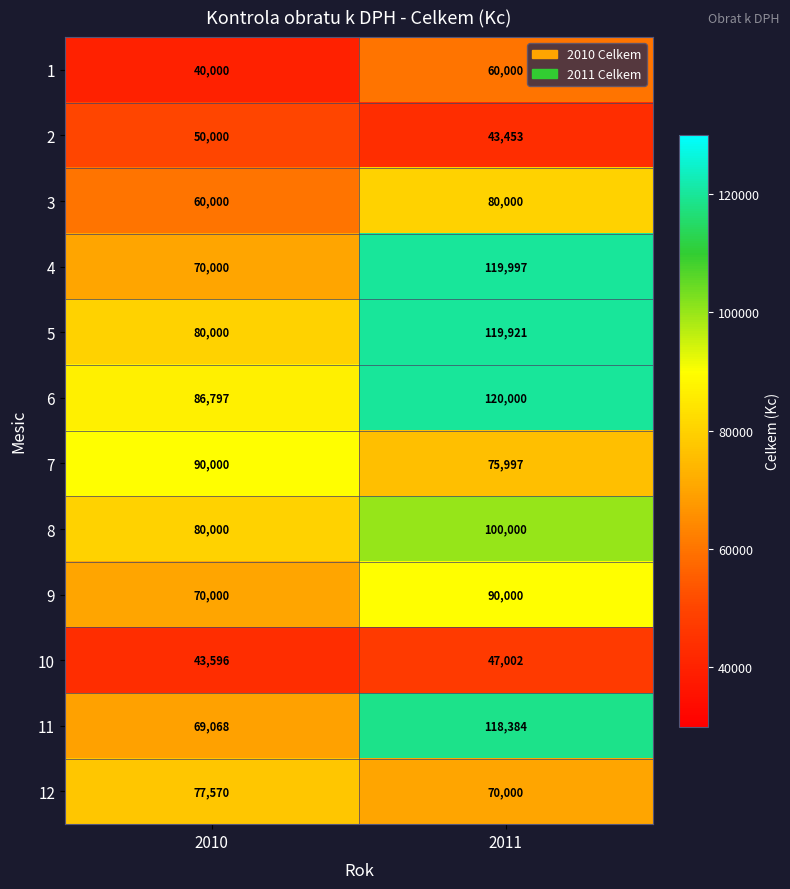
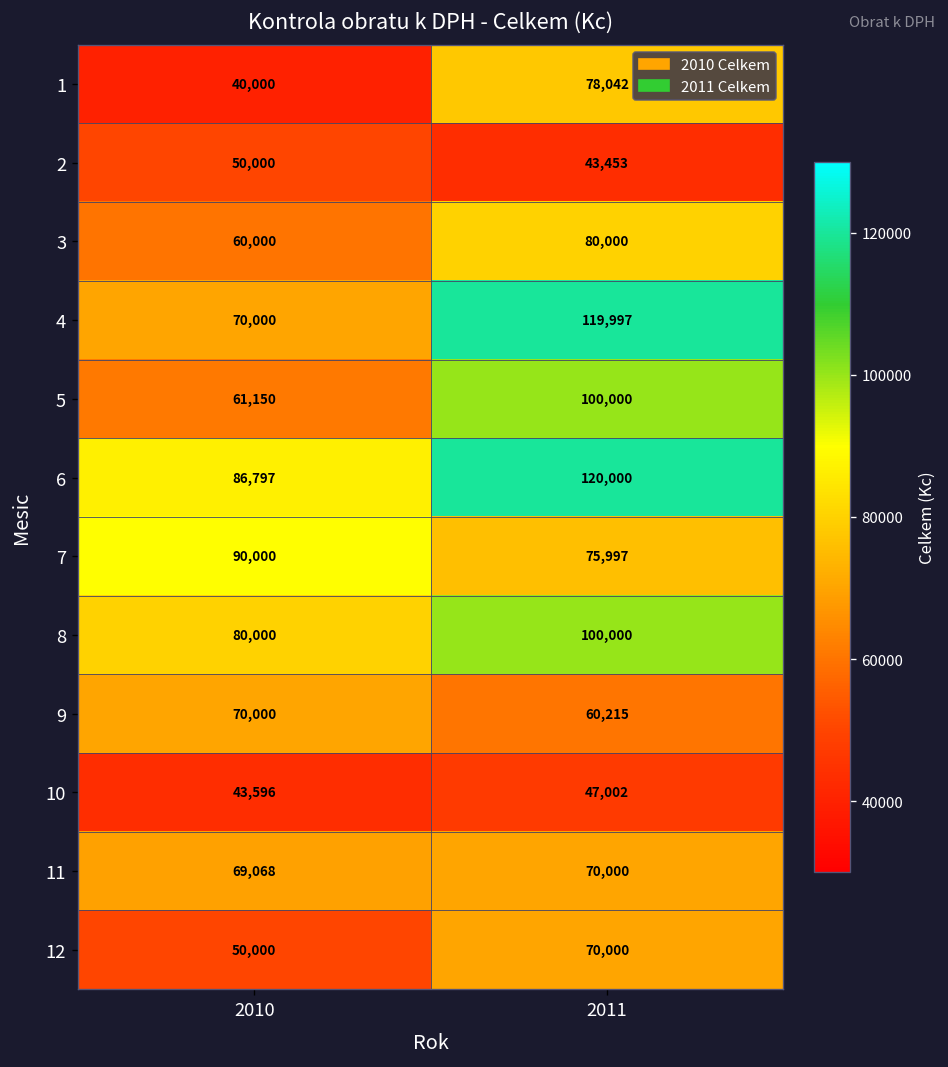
1, 2011: 60,000 -> 78,042
5, 2010: 80,000 -> 61,150
5, 2011: 119,921 -> 100,000
9, 2011: 90,000 -> 60,215
11, 2011: 118,384 -> 70,000
12, 2010: 77,570 -> 50,000
